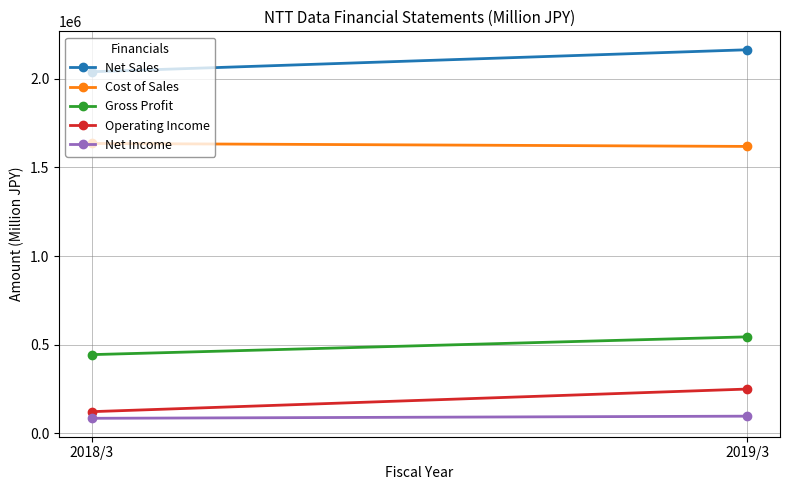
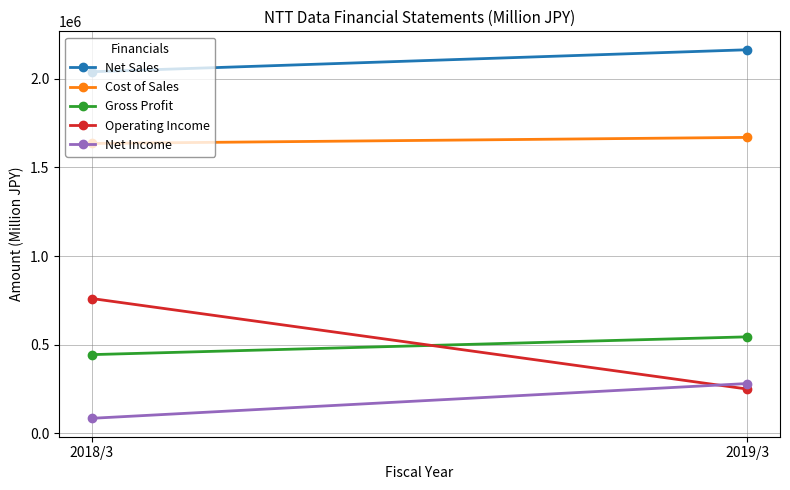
Operating Income, 2018/3: 120000 -> 760000
Cost of Sales, 2019/3: 1620000 -> 1670000
Net Income, 2019/3: 100000 -> 280000
